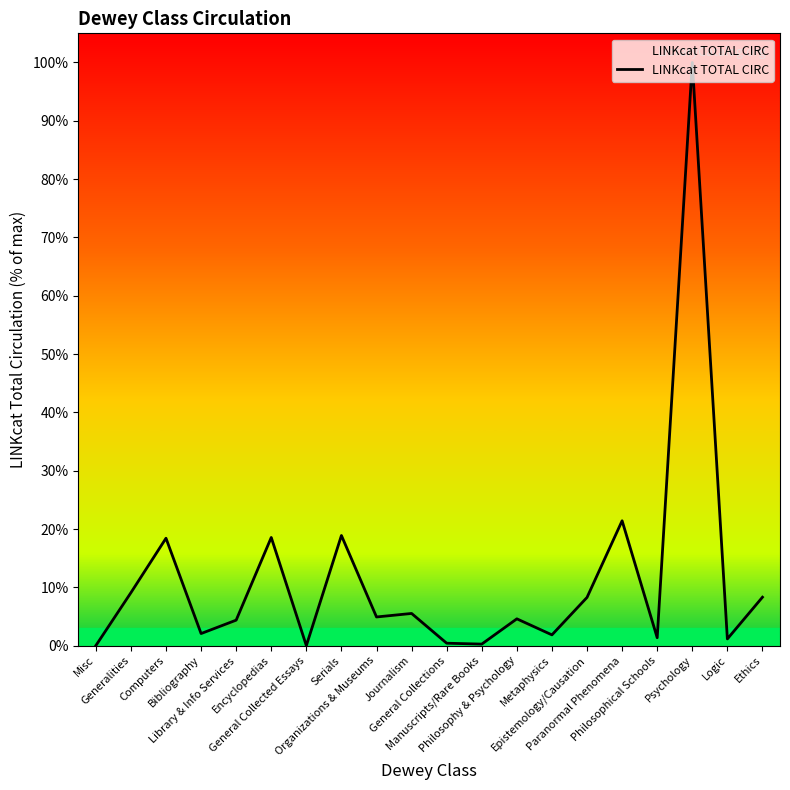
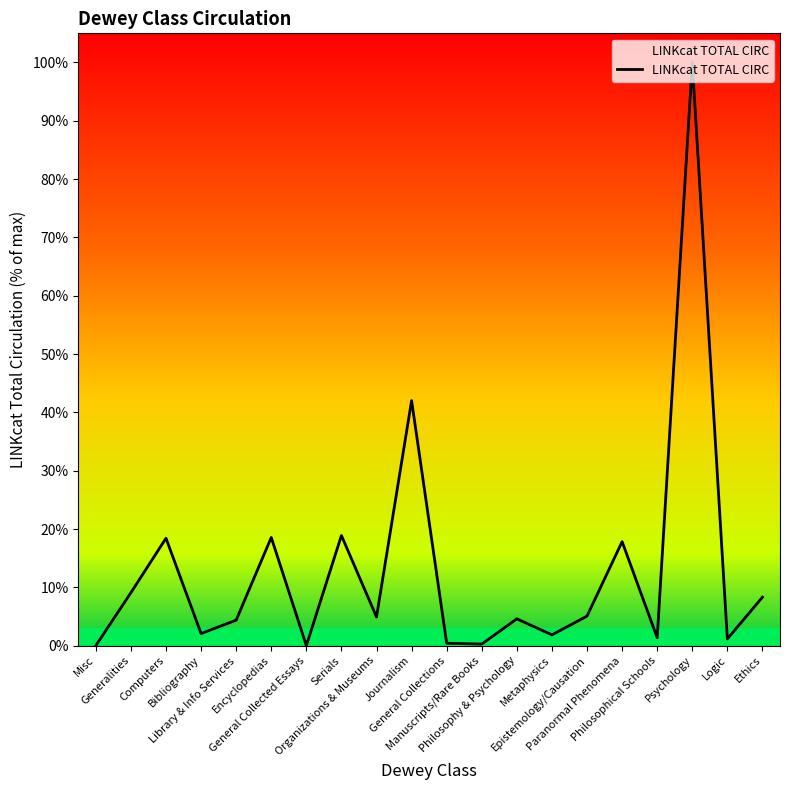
Journalism: 6% -> 42%
Epistemology/Causation: 8% -> 5%
Paranormal Phenomena: 21% -> 18%
